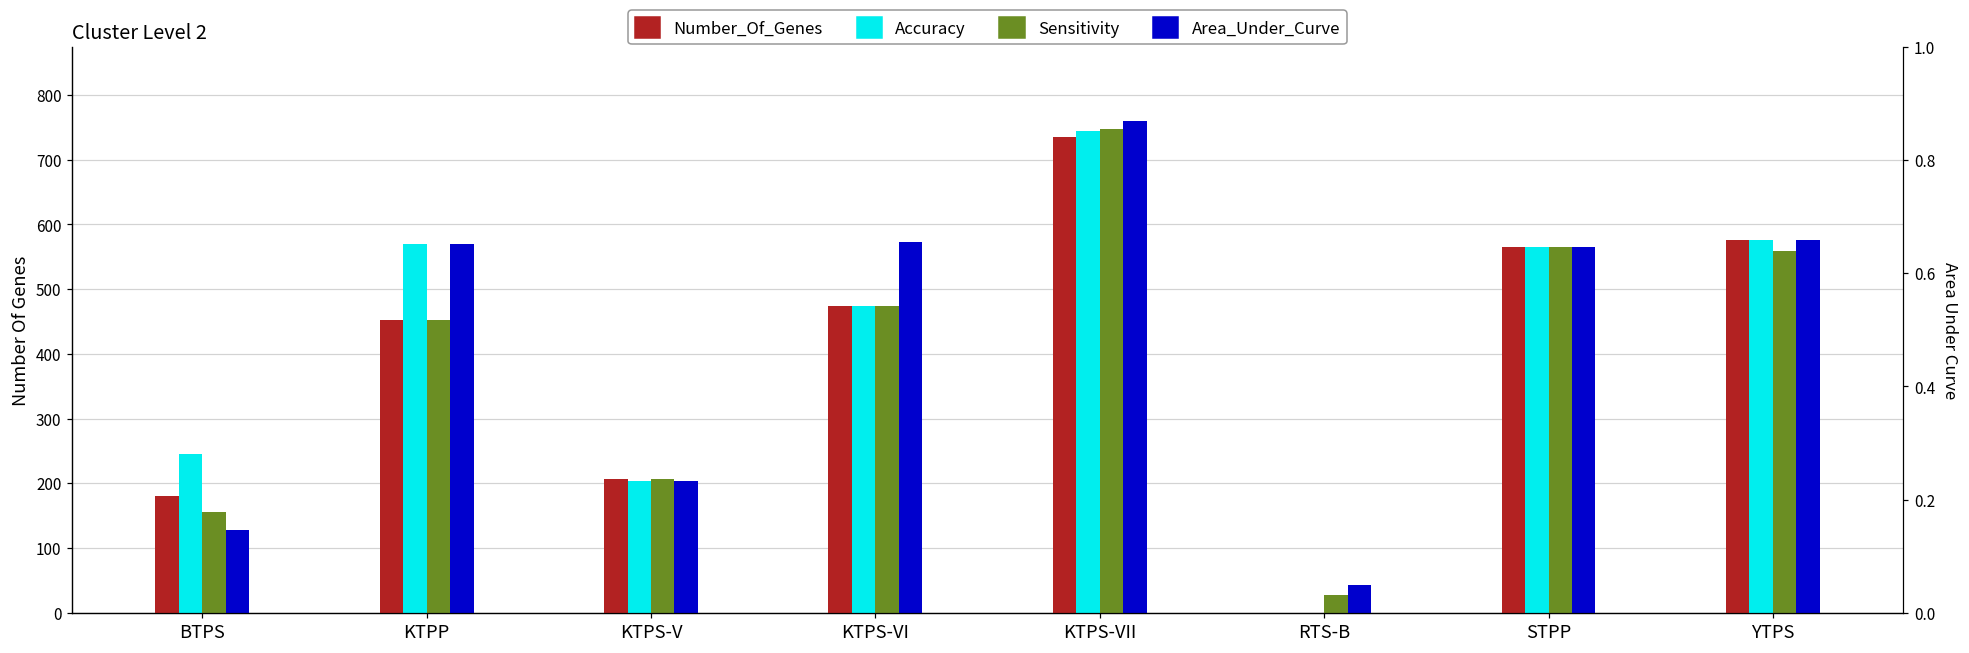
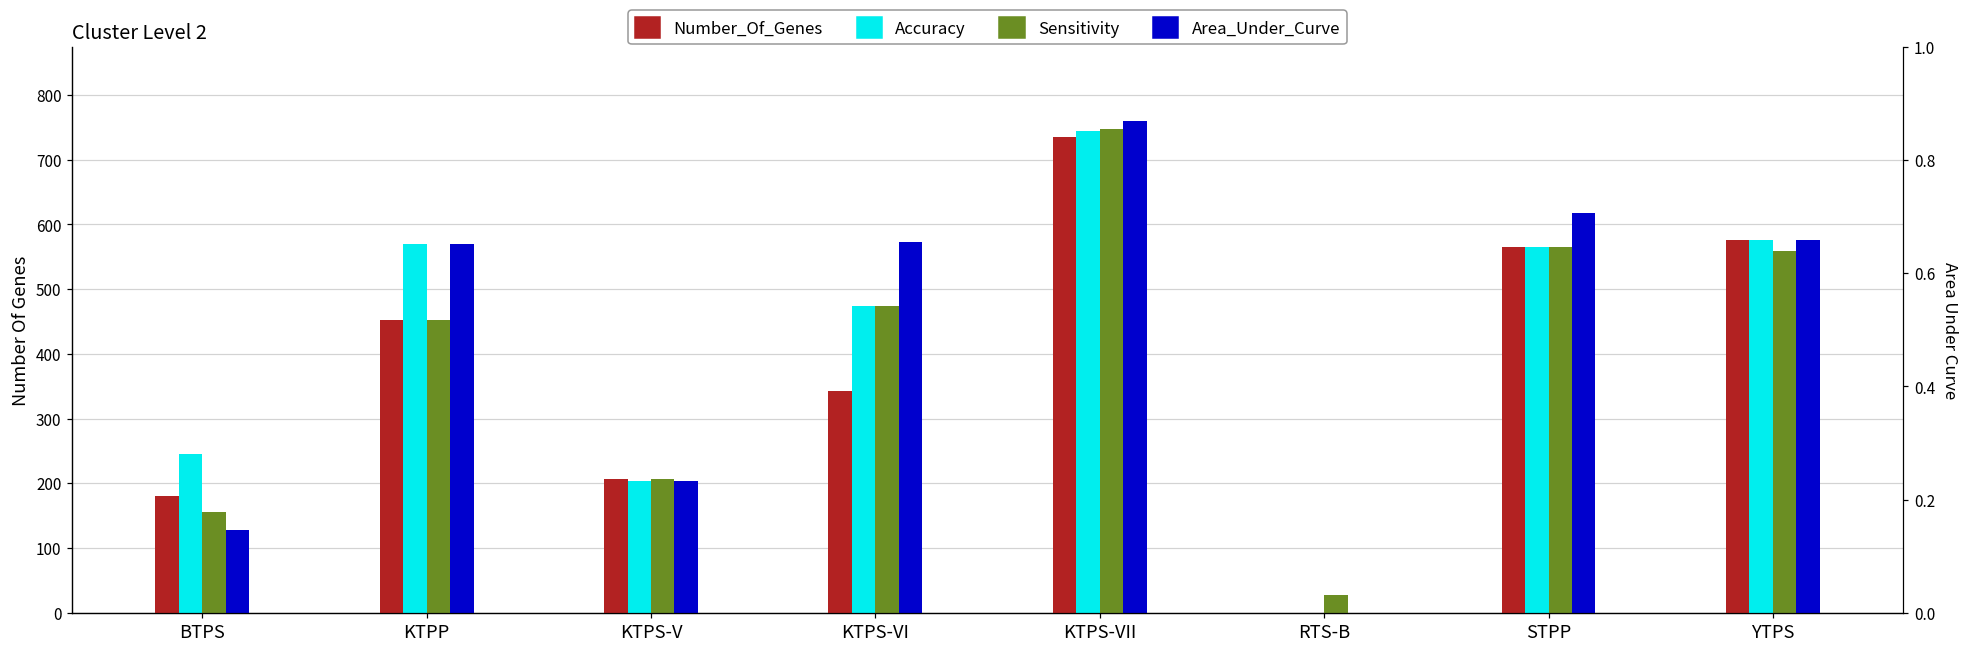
Number_Of_Genes, KTPS-VI: 470 -> 340
Area_Under_Curve, RTS-B: 40 -> 0
Area_Under_Curve, STPP: 570 -> 620
